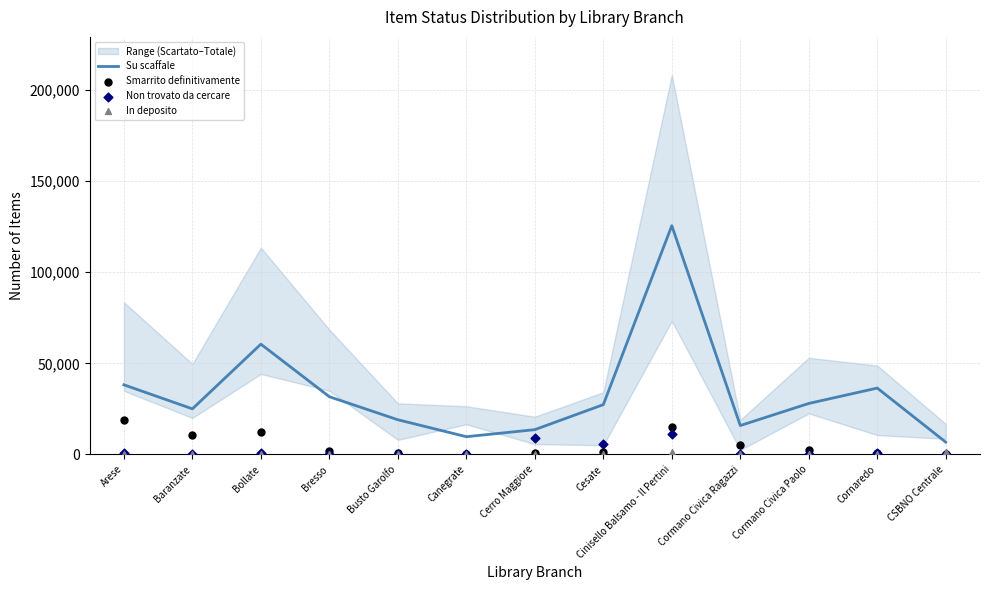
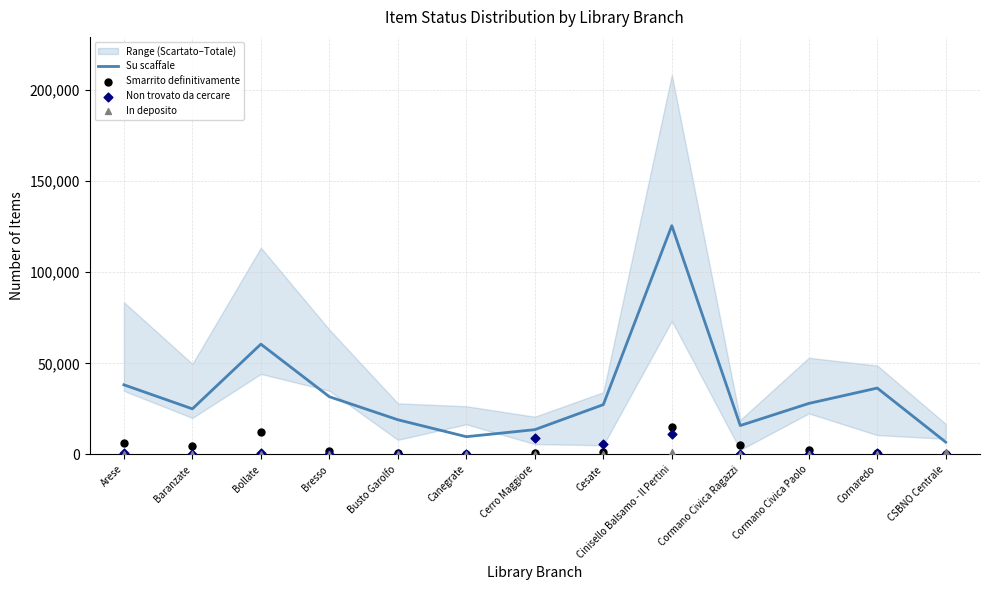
Smarrito definitivamente, Arese: 19,000 -> 6,000
Smarrito definitivamente, Baranzate: 11,000 -> 5,000
